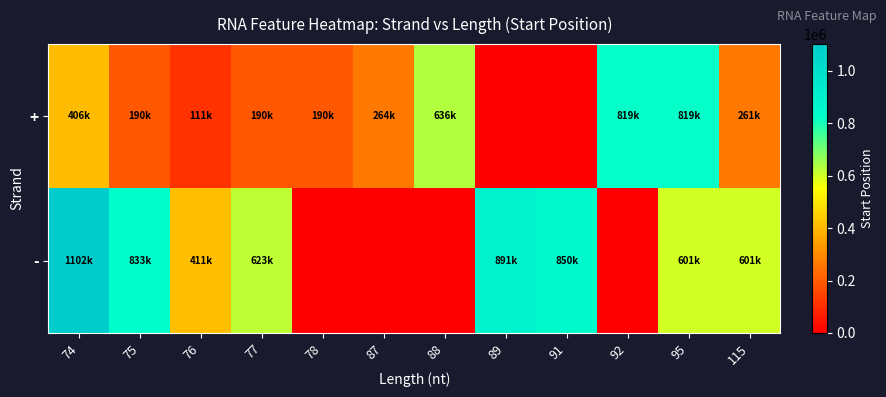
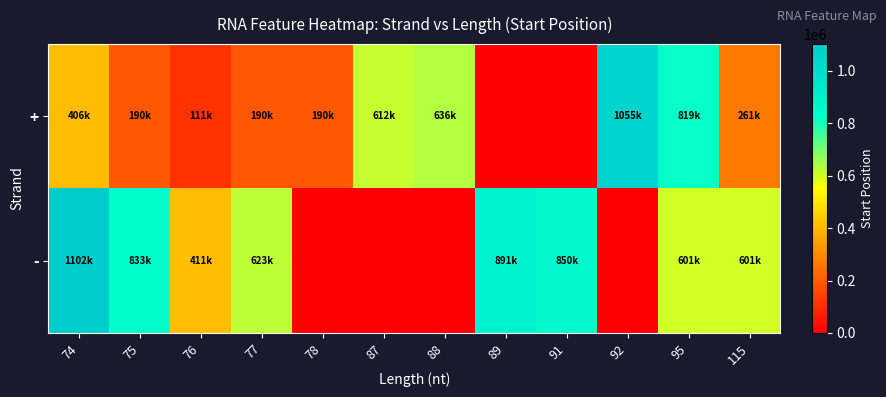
+, 87: 264k -> 612k
+, 92: 819k -> 1055k
